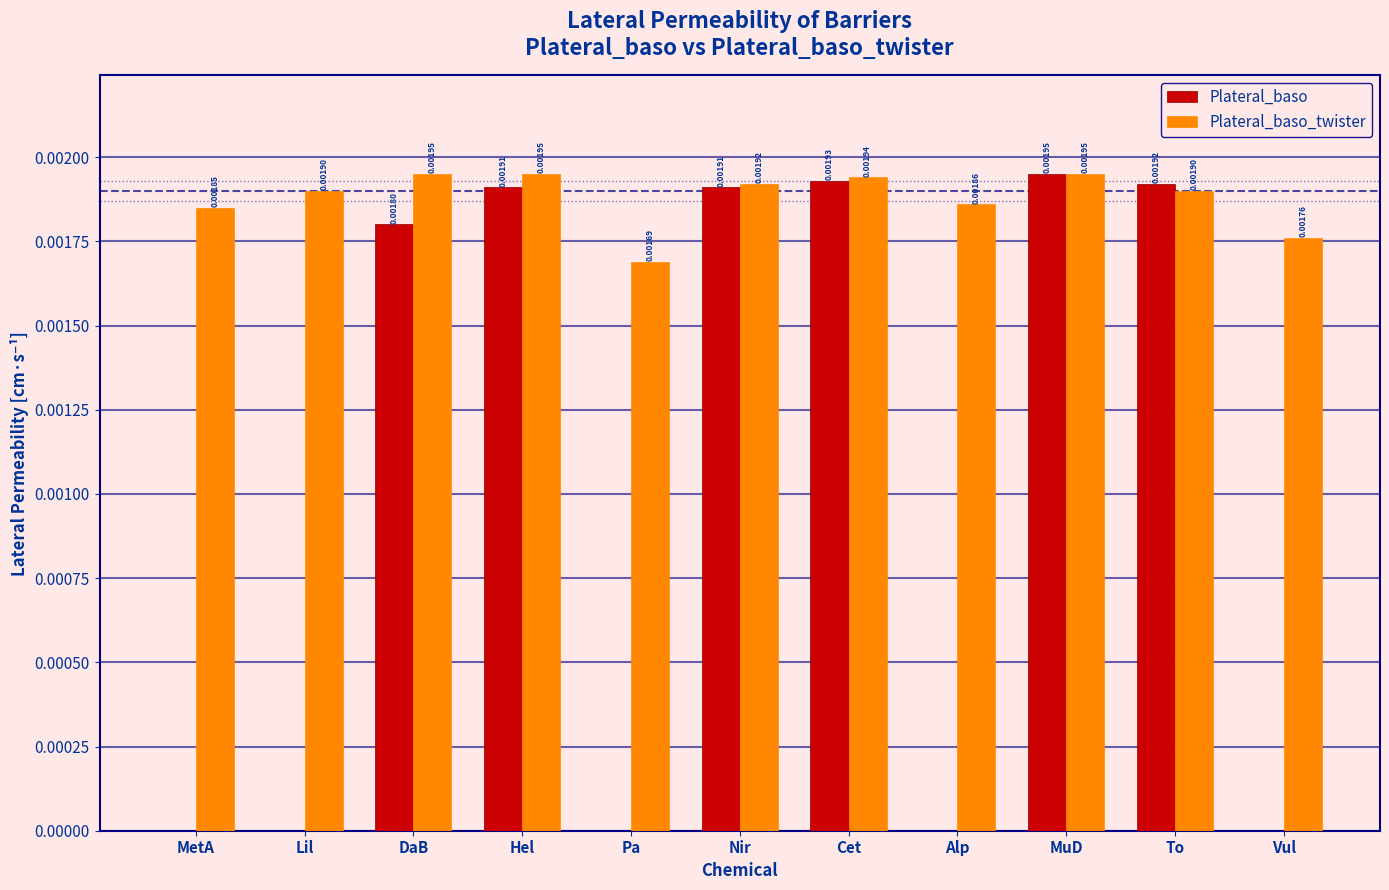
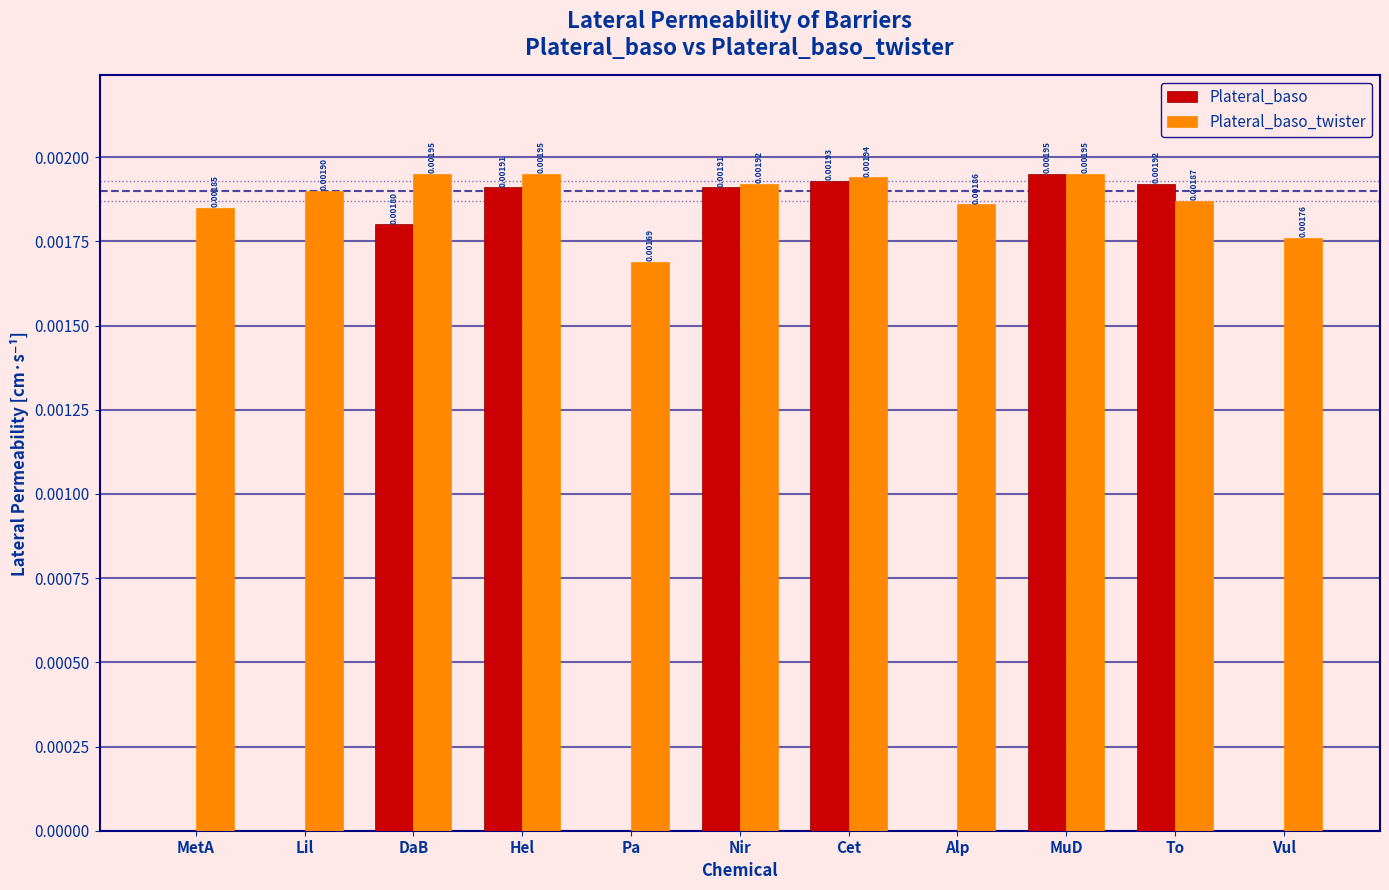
Plateral_baso_twister, To: 0.00190 -> 0.00187
